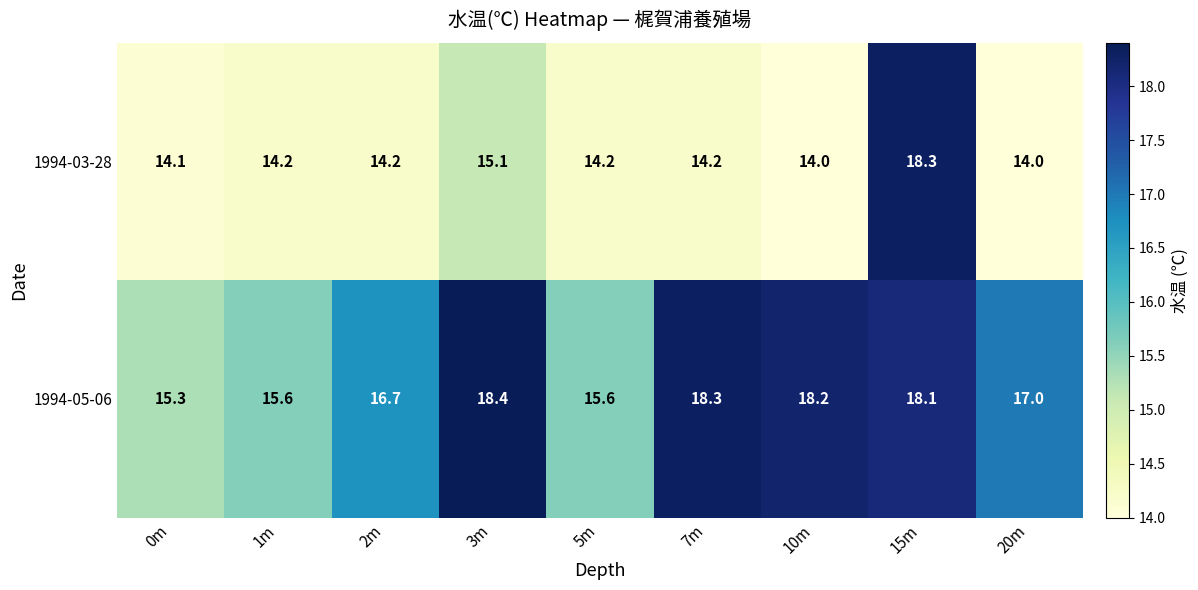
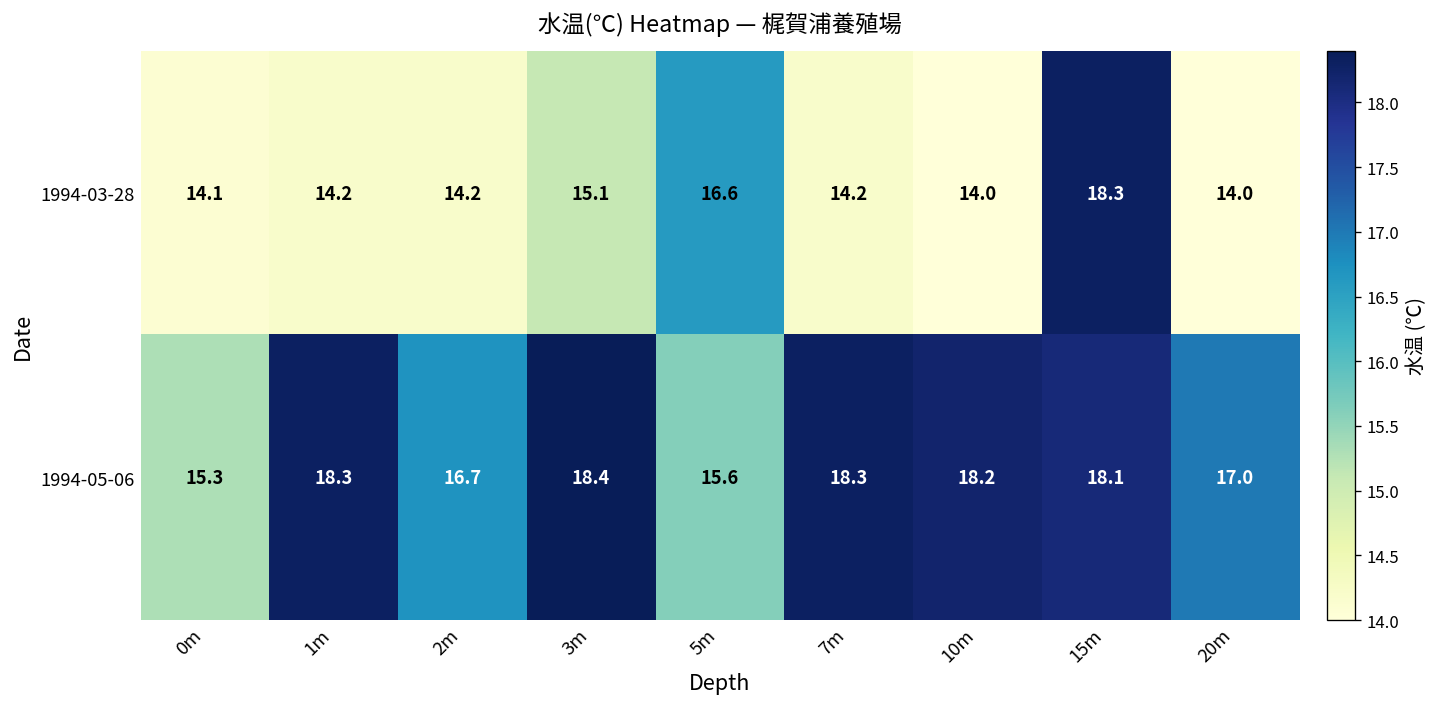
1994-03-28, 5m: 14.2 -> 16.6
1994-05-06, 1m: 15.6 -> 18.3
